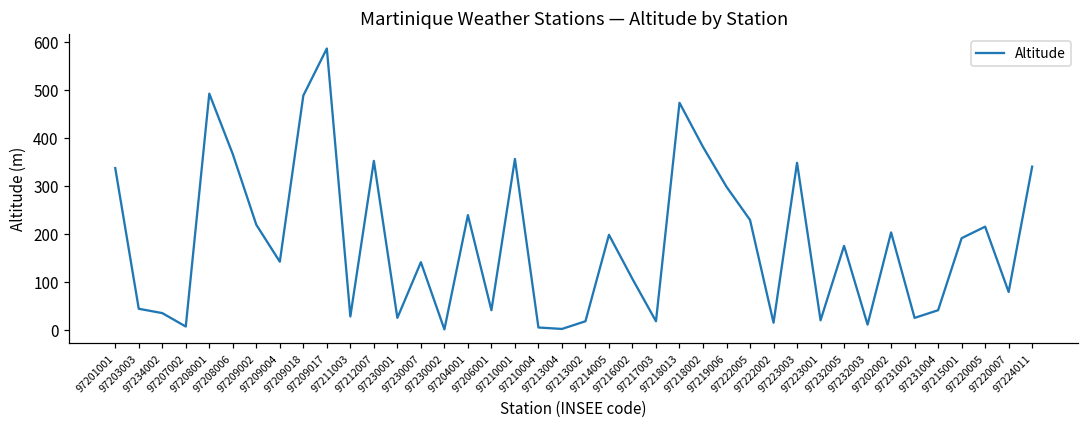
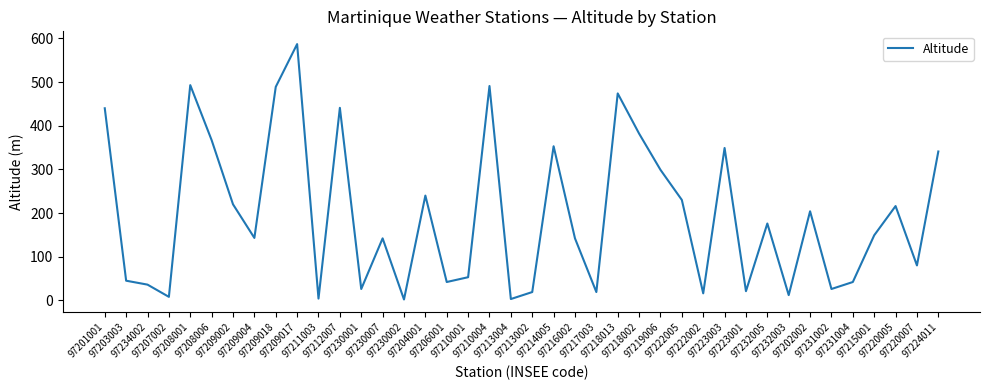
97201001: 340 -> 440
97211003: 30 -> 0
97212007: 350 -> 440
97210001: 360 -> 50
97210004: 10 -> 490
97214005: 200 -> 350
97216002: 110 -> 140
97215001: 190 -> 150
